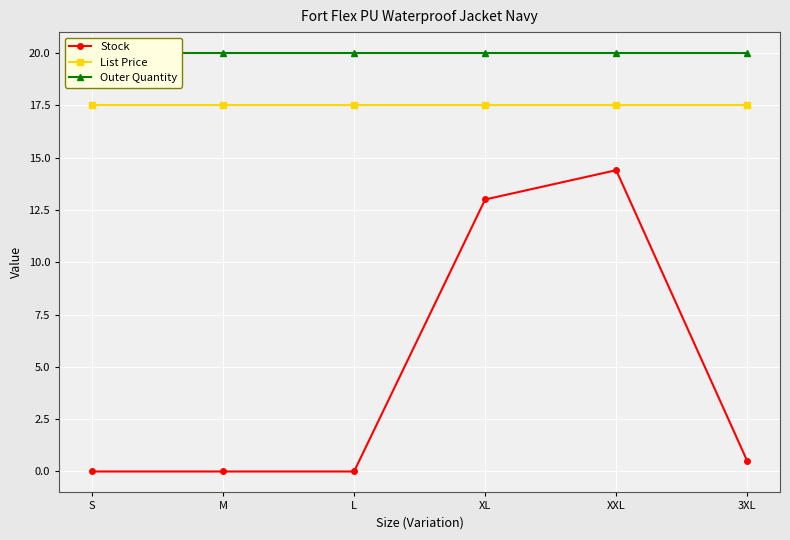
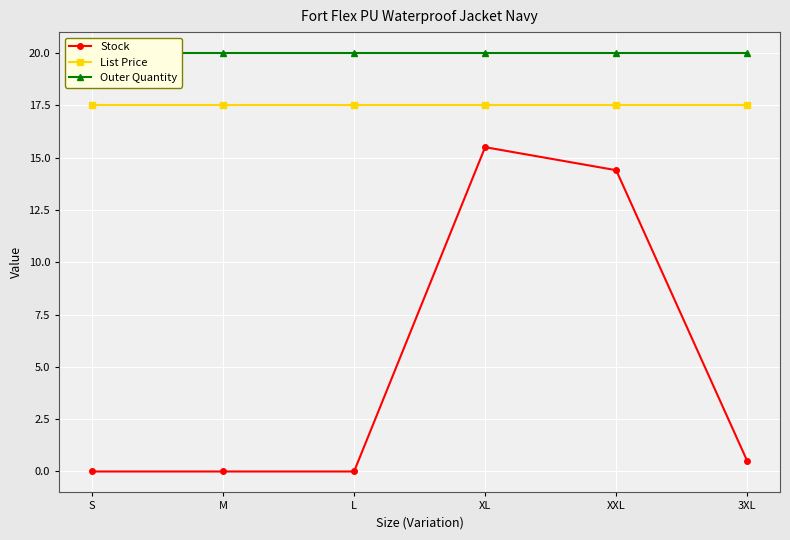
Stock, XL: 13.0 -> 15.5
